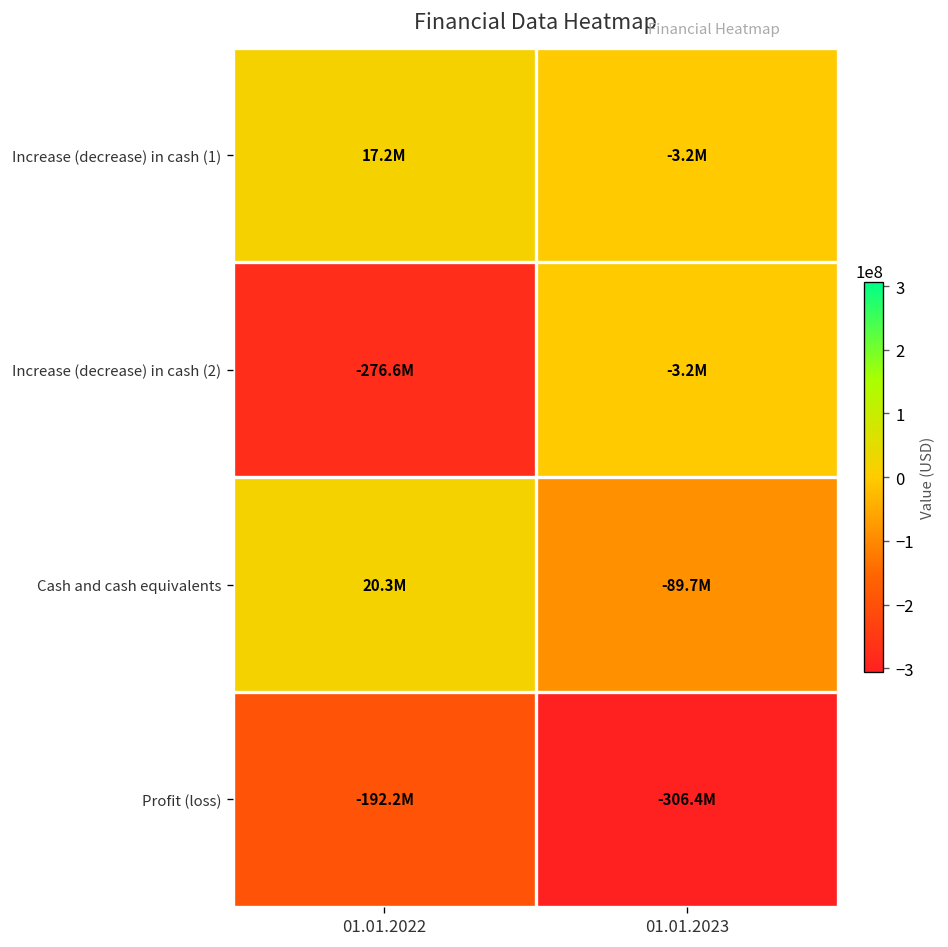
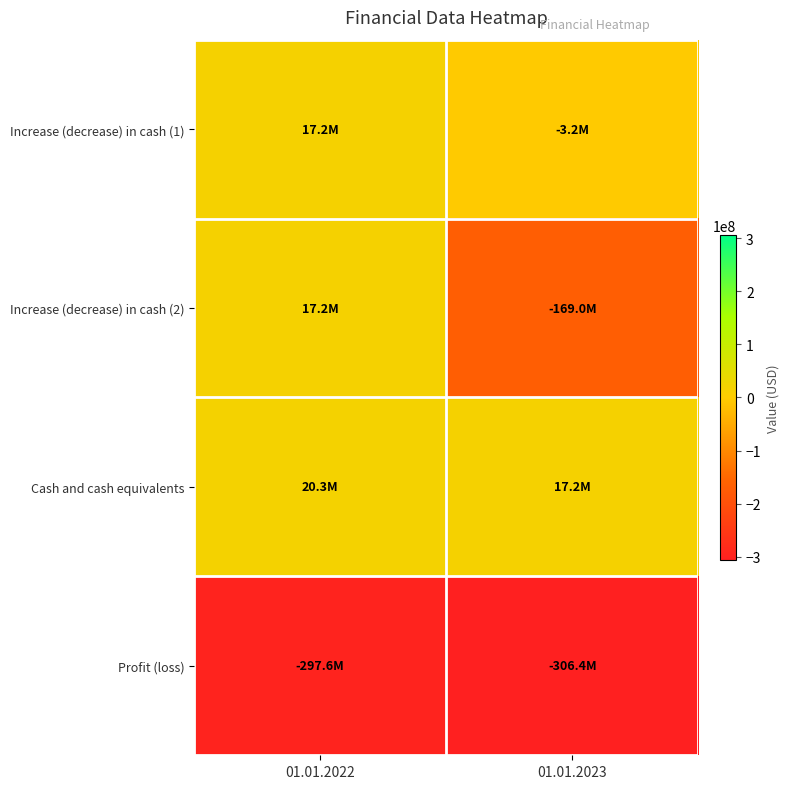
Increase (decrease) in cash (2), 01.01.2022: -276.6M -> 17.2M
Increase (decrease) in cash (2), 01.01.2023: -3.2M -> -169.0M
Cash and cash equivalents, 01.01.2023: -89.7M -> 17.2M
Profit (loss), 01.01.2022: -192.2M -> -297.6M
